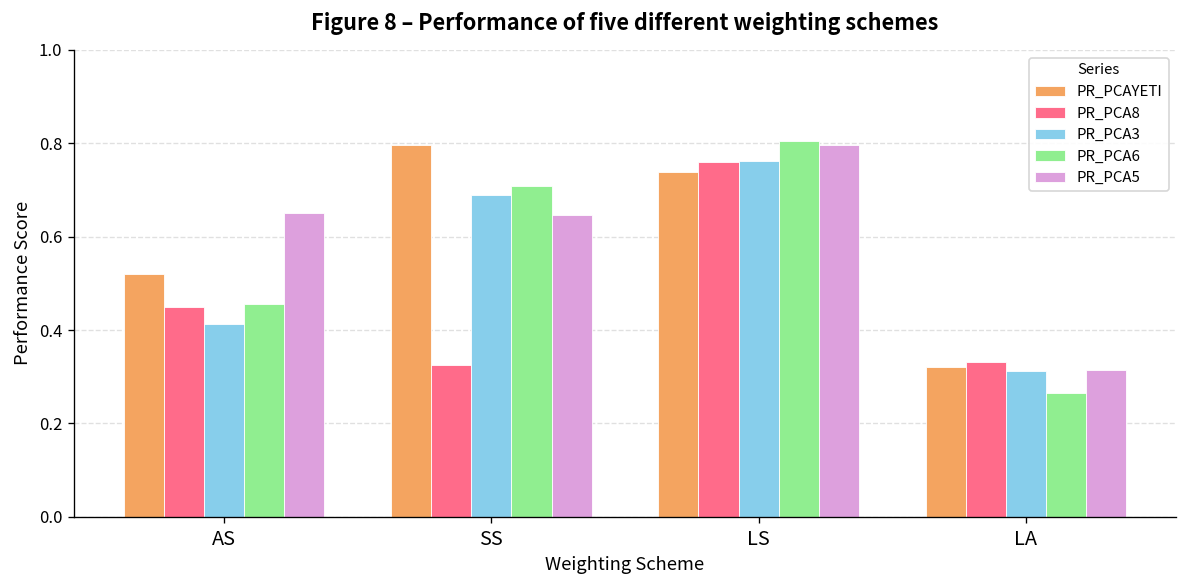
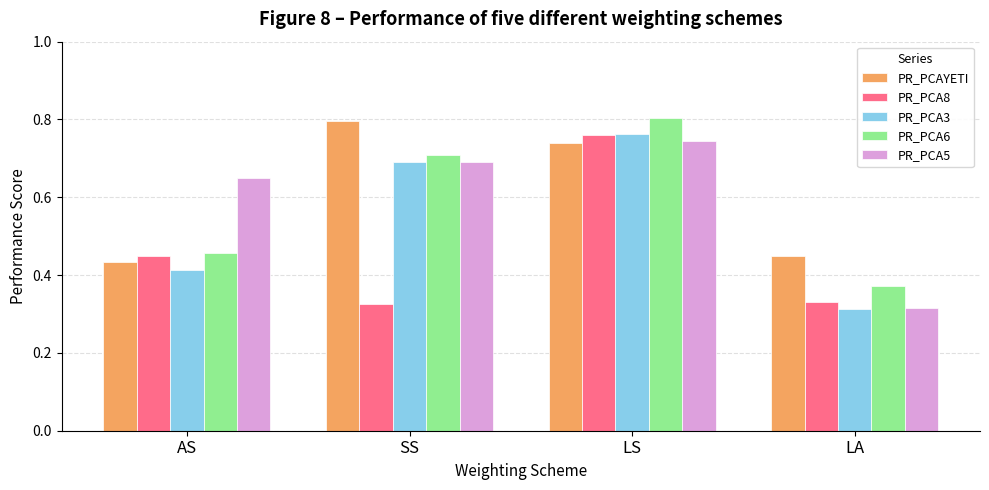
PR_PCAYETI, AS: 0.52 -> 0.43
PR_PCA5, SS: 0.65 -> 0.69
PR_PCA5, LS: 0.80 -> 0.75
PR_PCAYETI, LA: 0.32 -> 0.45
PR_PCA6, LA: 0.26 -> 0.37
